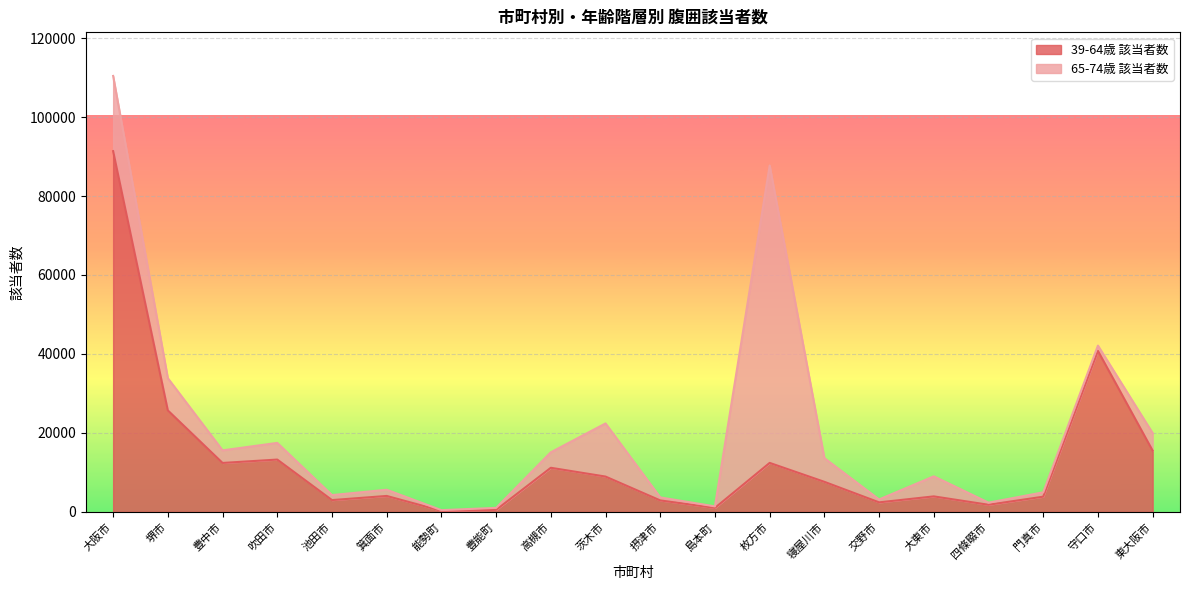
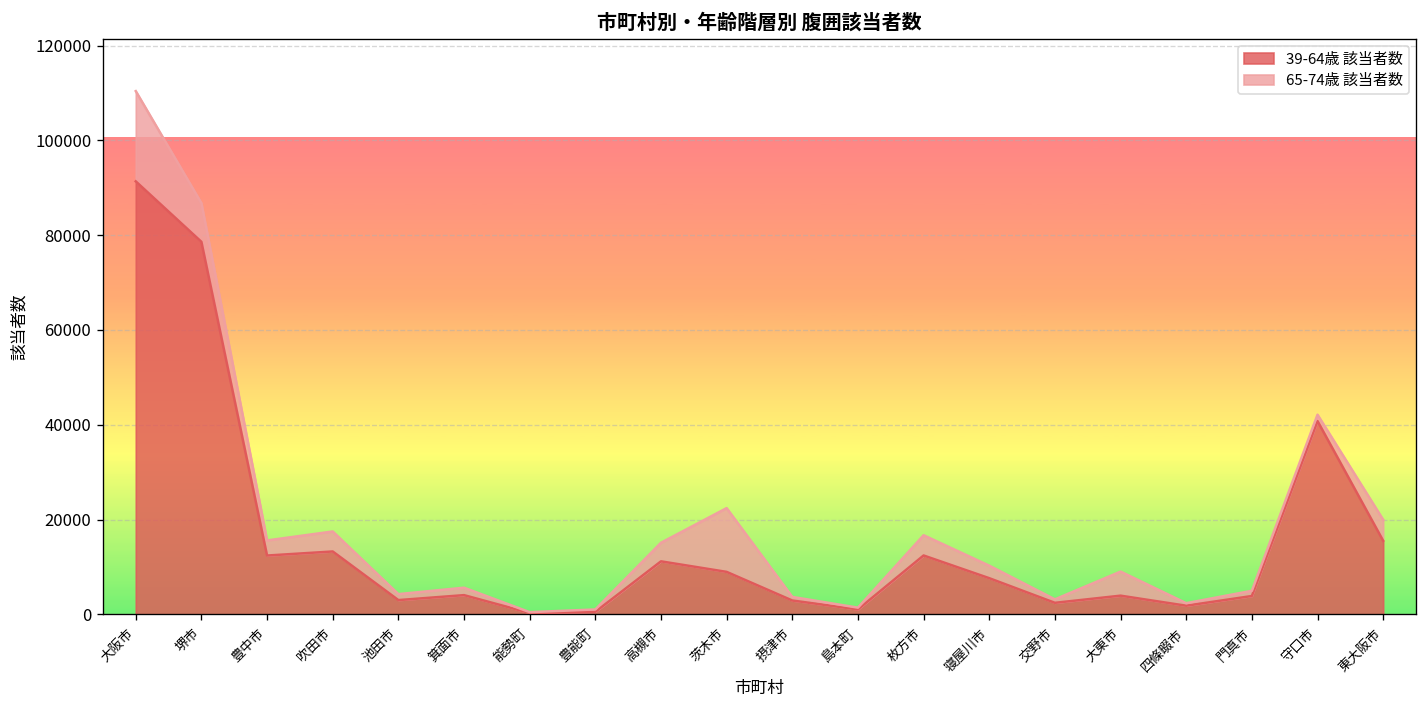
39-64歳 該当者数, 堺市: 26000 -> 79000
65-74歳 該当者数, 枚方市: 75000 -> 4000
65-74歳 該当者数, 寝屋川市: 6000 -> 3000
